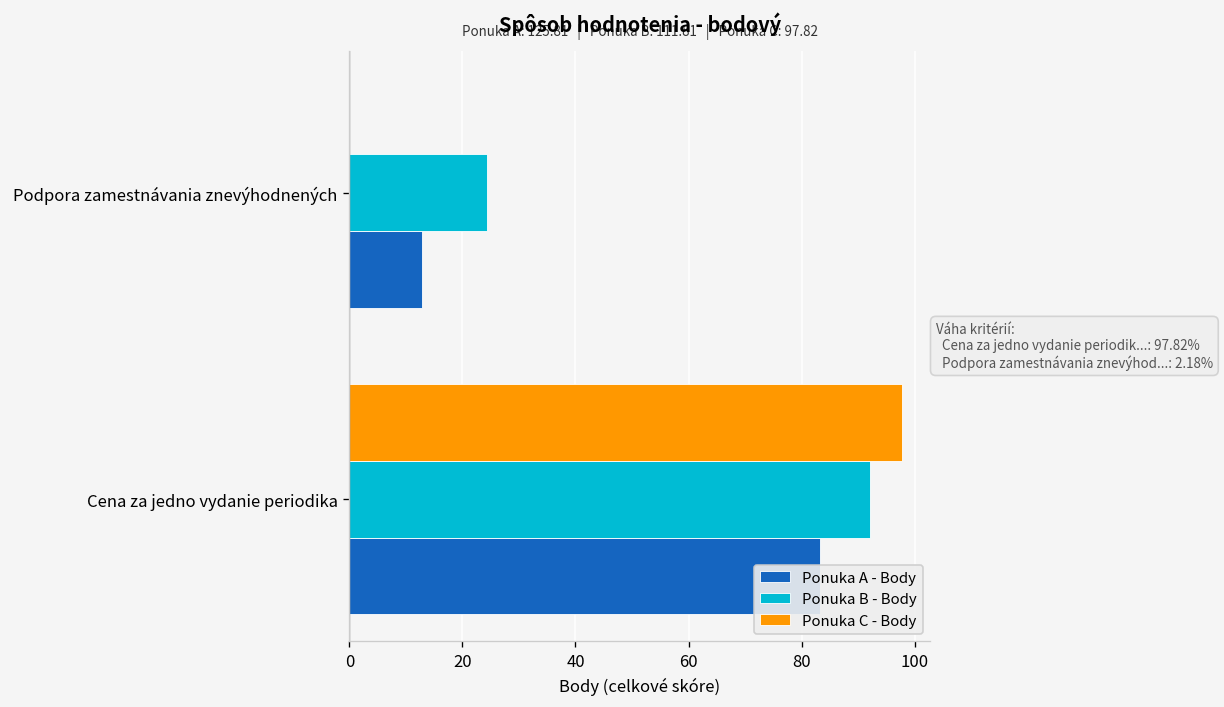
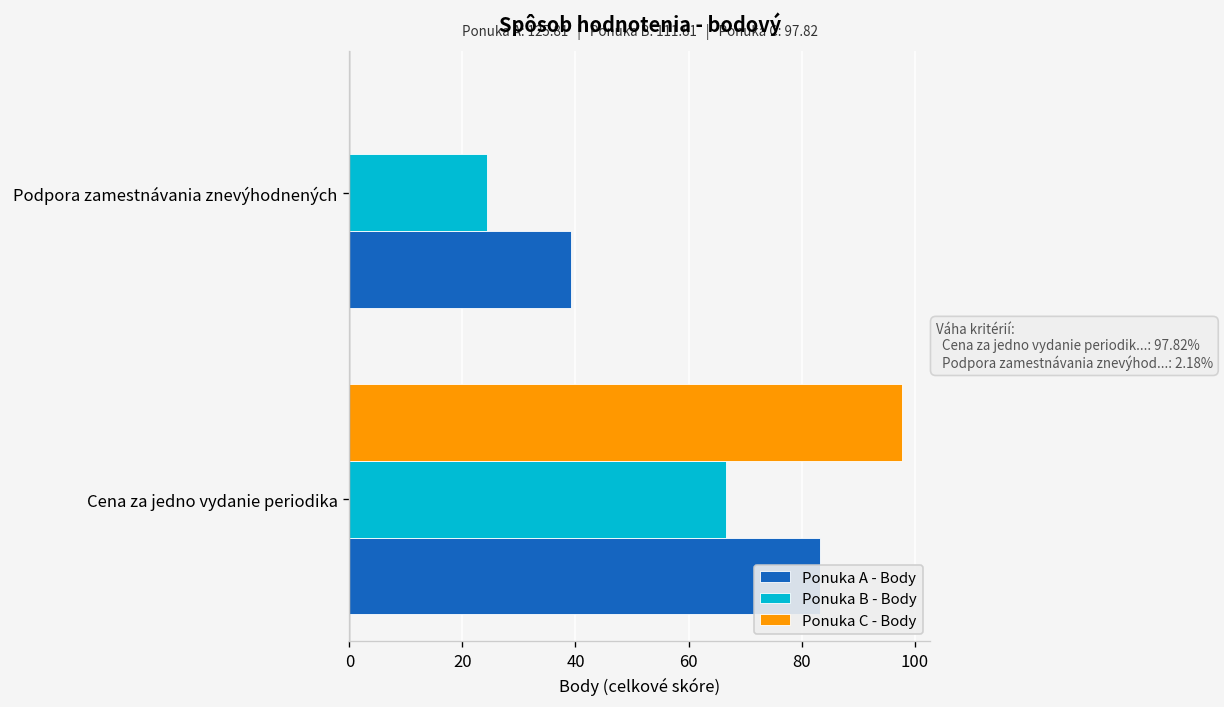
Ponuka A - Body, Podpora zamestnávania znevýhodnených: 13 -> 39
Ponuka B - Body, Cena za jedno vydanie periodika: 92 -> 67
